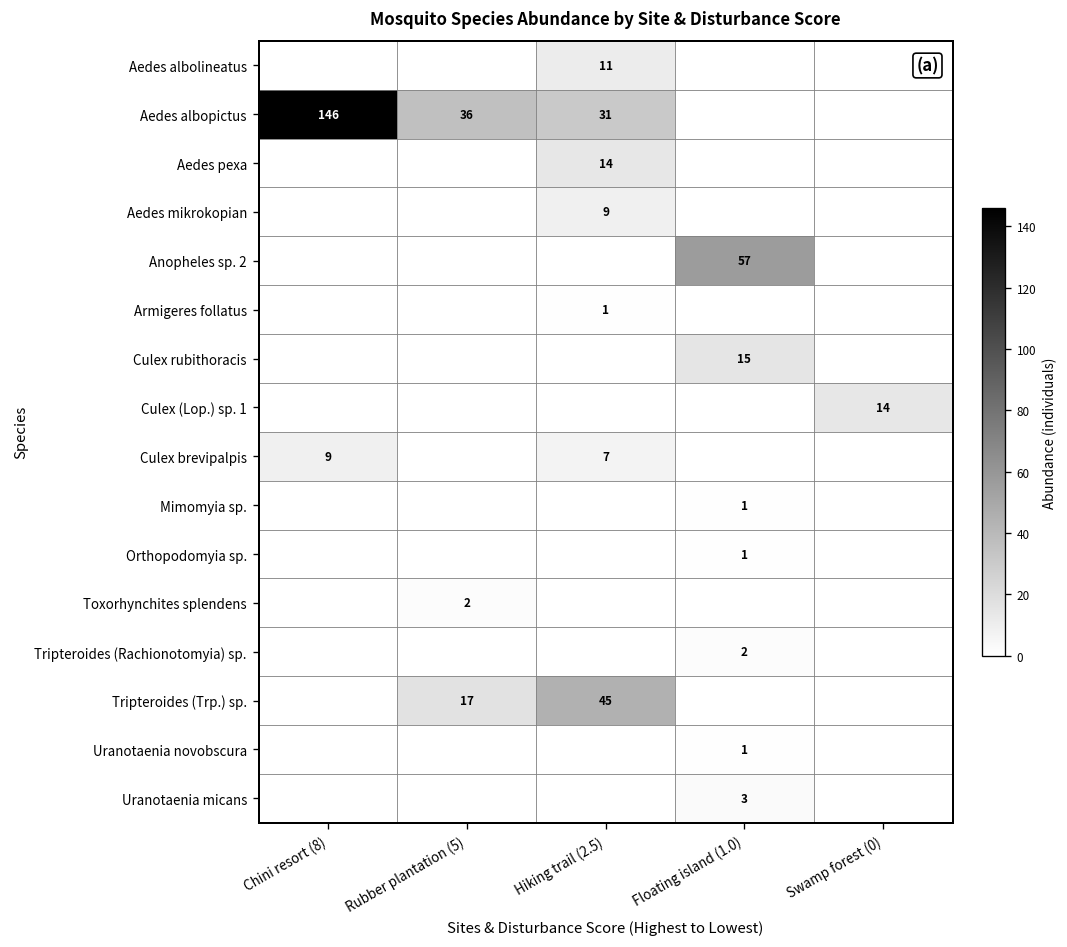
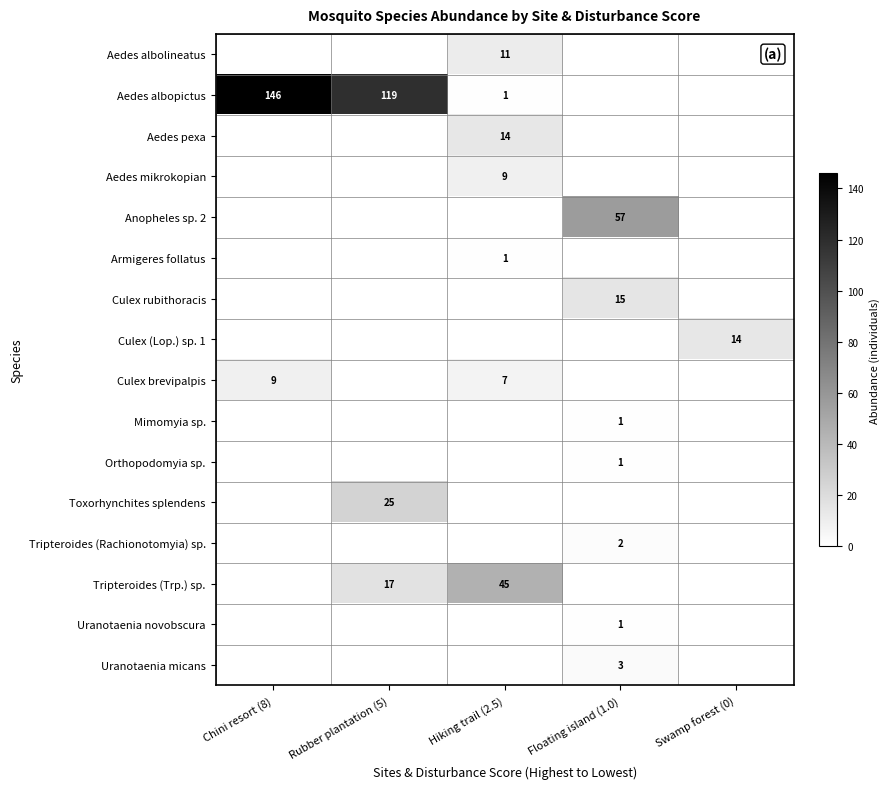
Aedes albopictus, Rubber plantation (5): 36 -> 119
Aedes albopictus, Hiking trail (2.5): 31 -> 1
Toxorhynchites splendens, Rubber plantation (5): 2 -> 25
